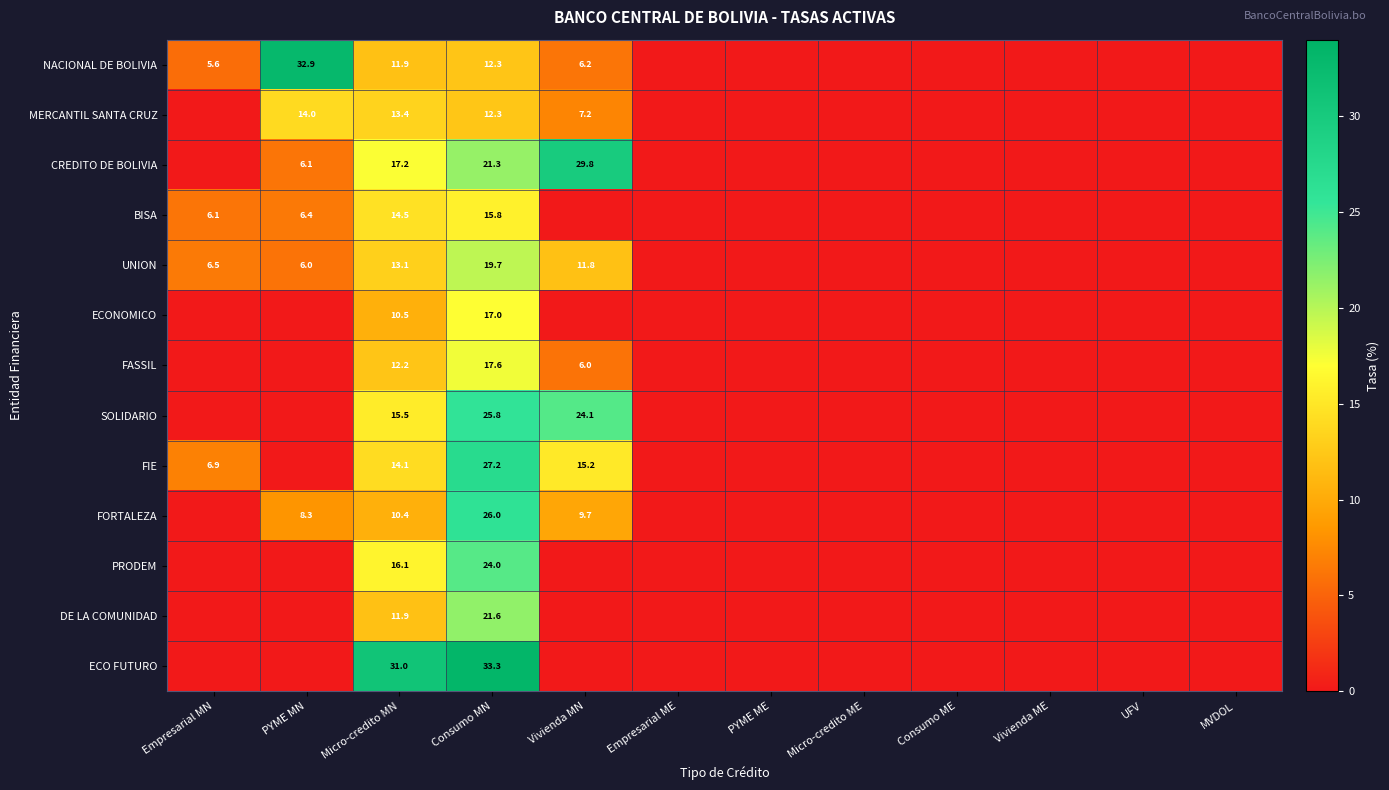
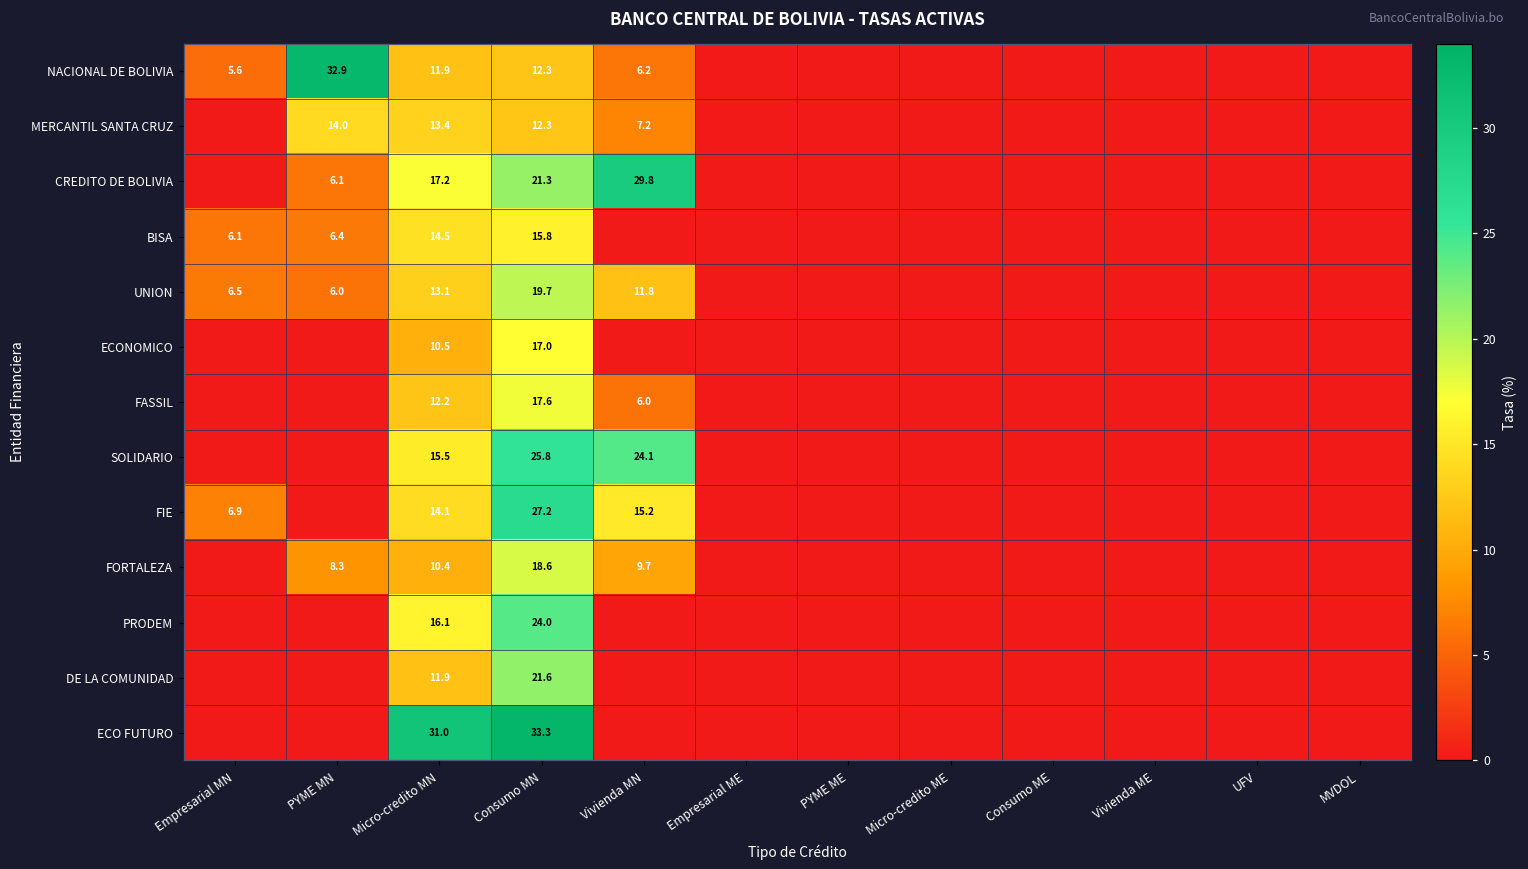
FORTALEZA, Consumo MN: 26.0 -> 18.6
